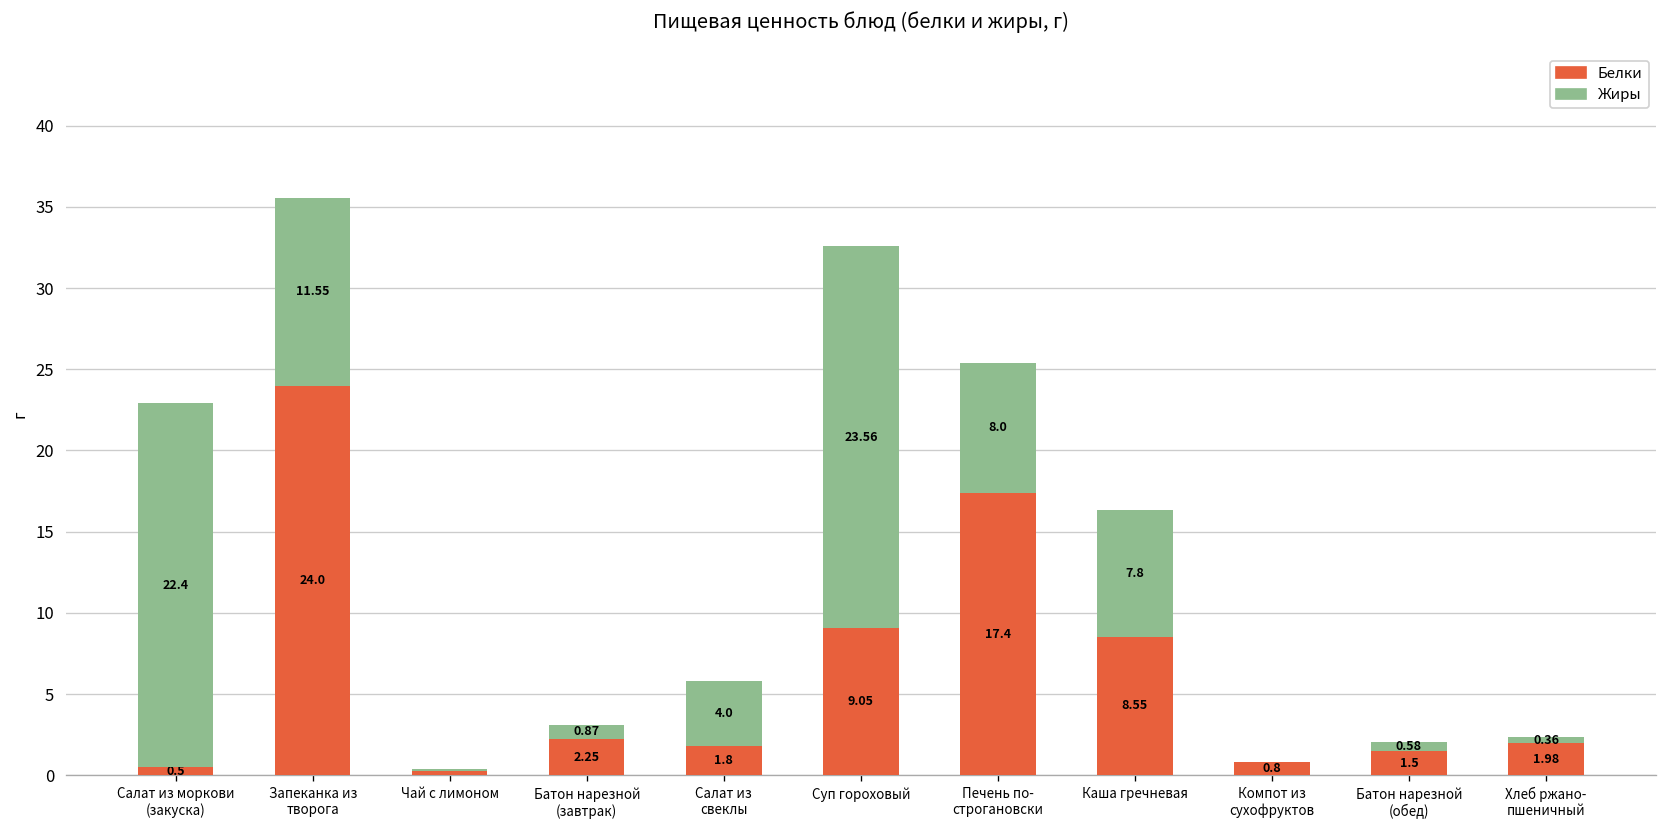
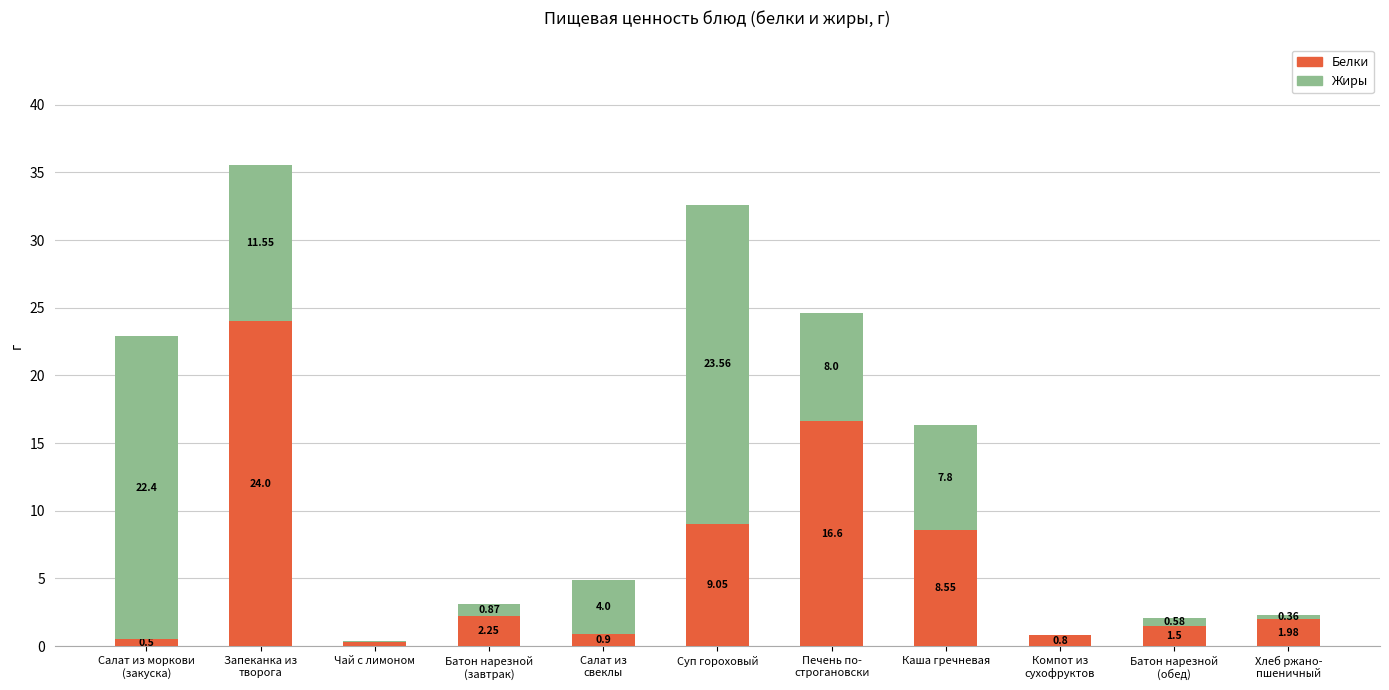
Белки, Салат из свеклы: 1.8 -> 0.9
Белки, Печень по- строгановски: 17.4 -> 16.6
